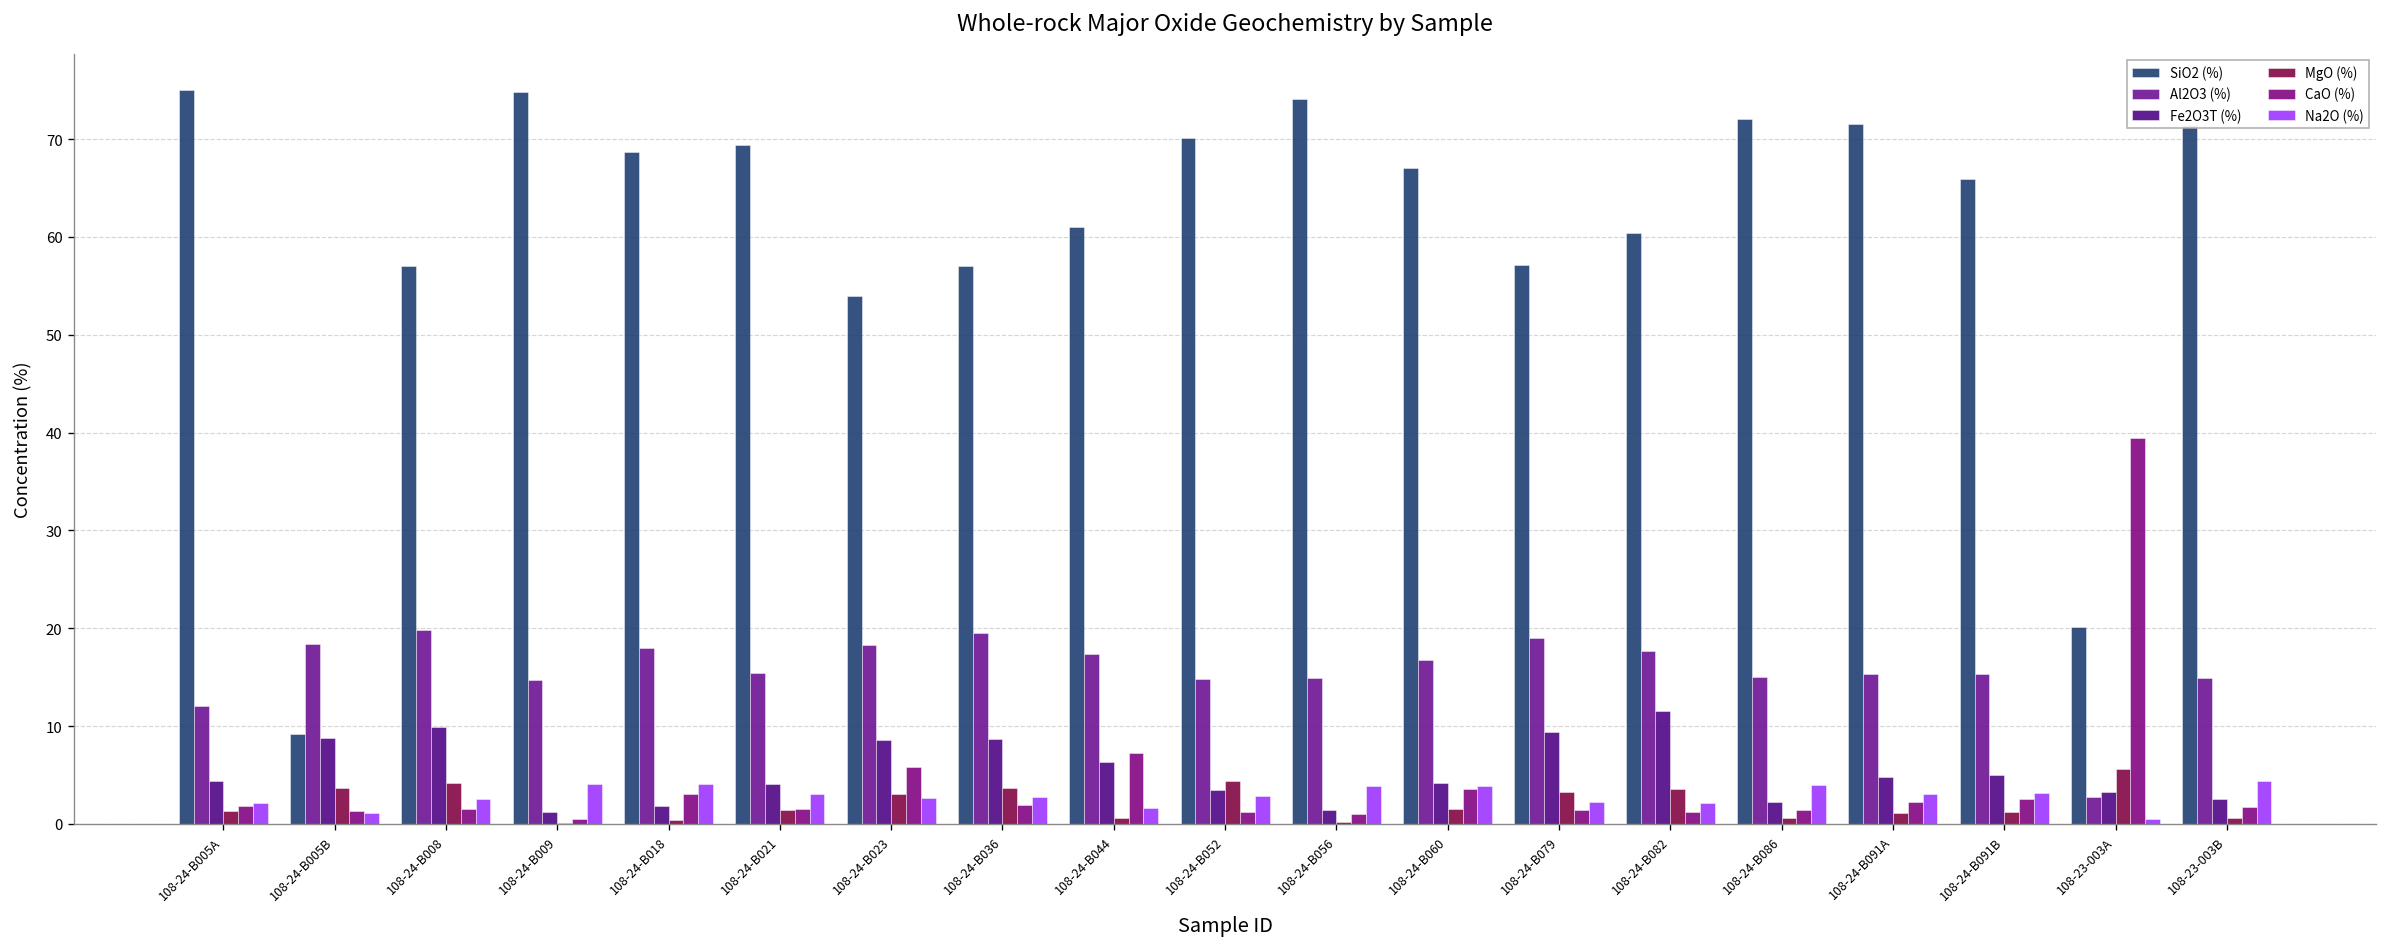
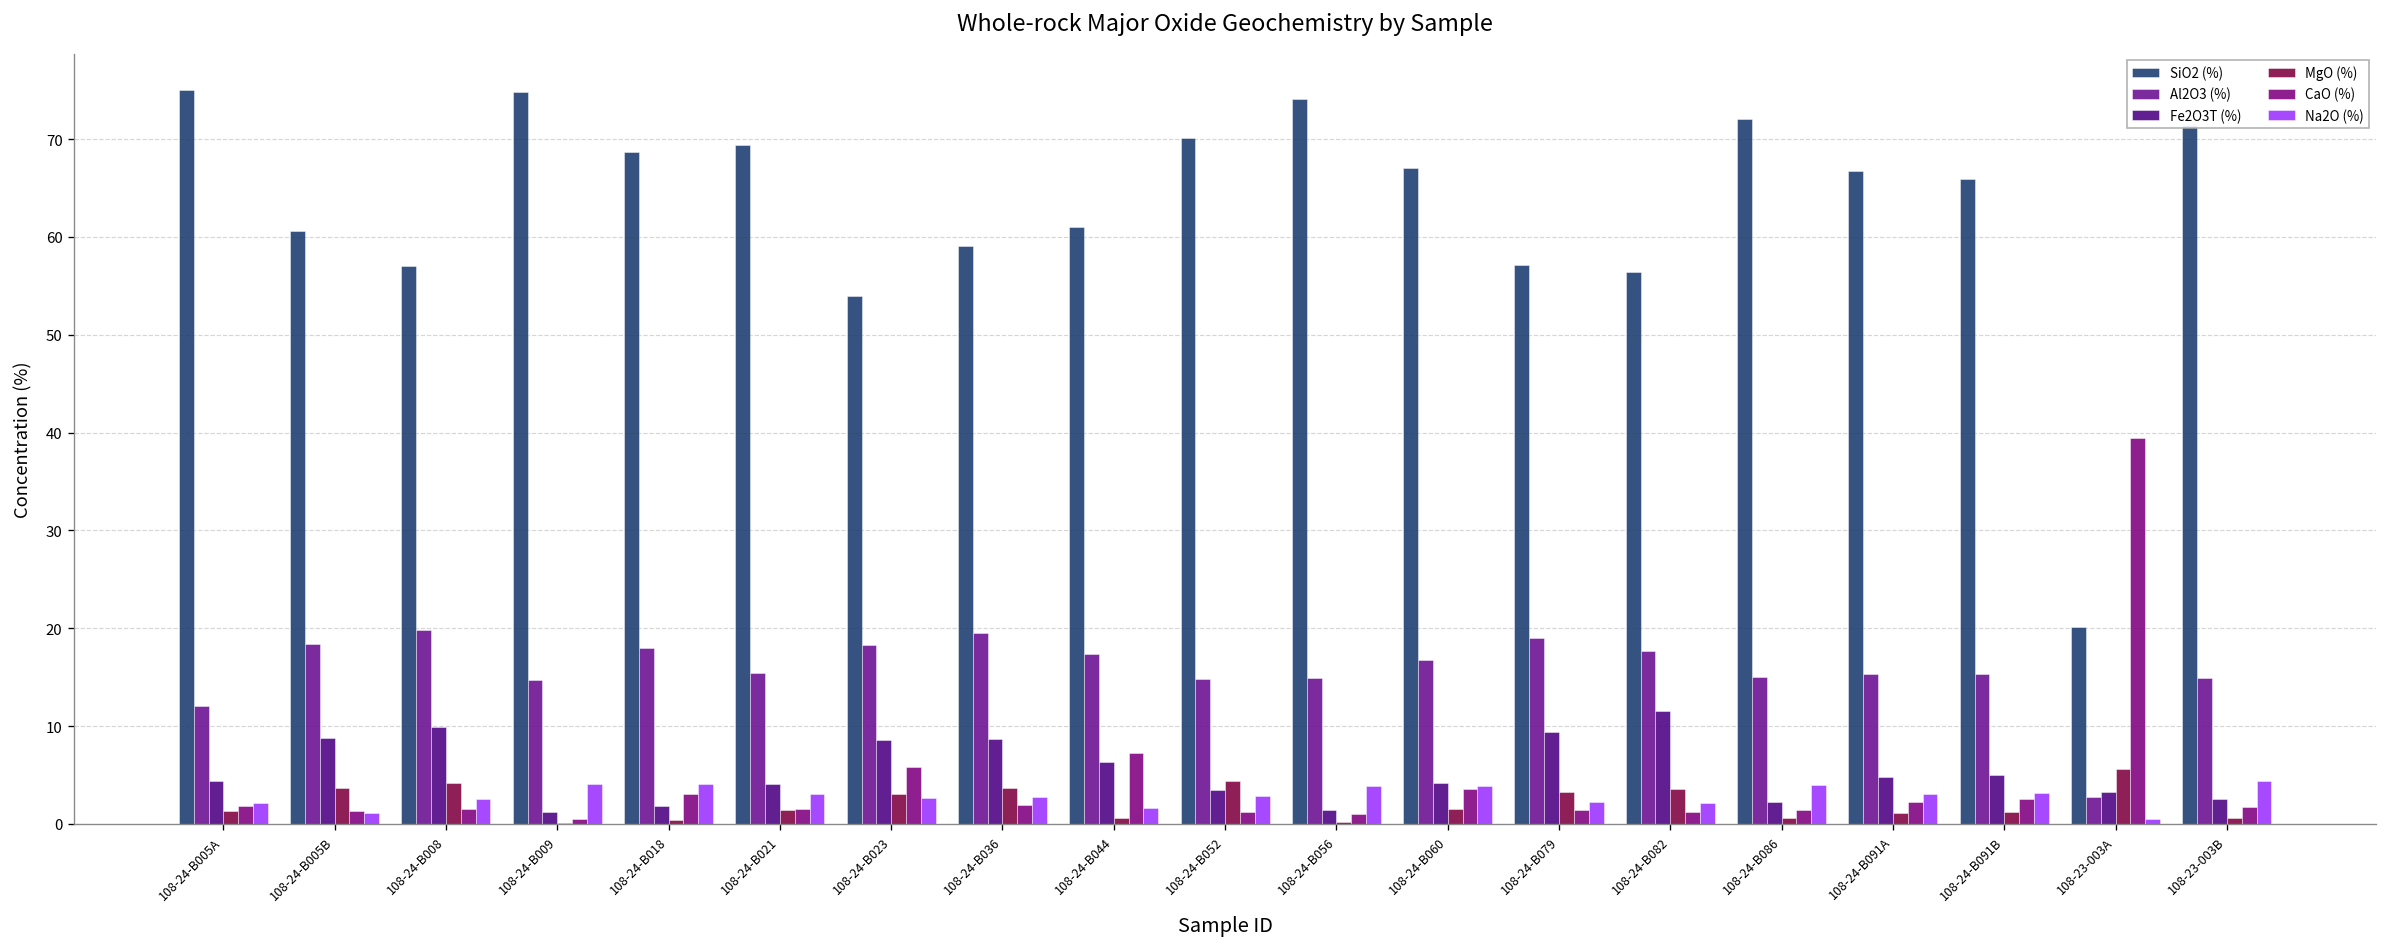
SiO2 (%), 108-24-B005B: 9 -> 61
SiO2 (%), 108-24-B036: 57 -> 59
SiO2 (%), 108-24-B082: 60 -> 56
SiO2 (%), 108-24-B091A: 72 -> 67
